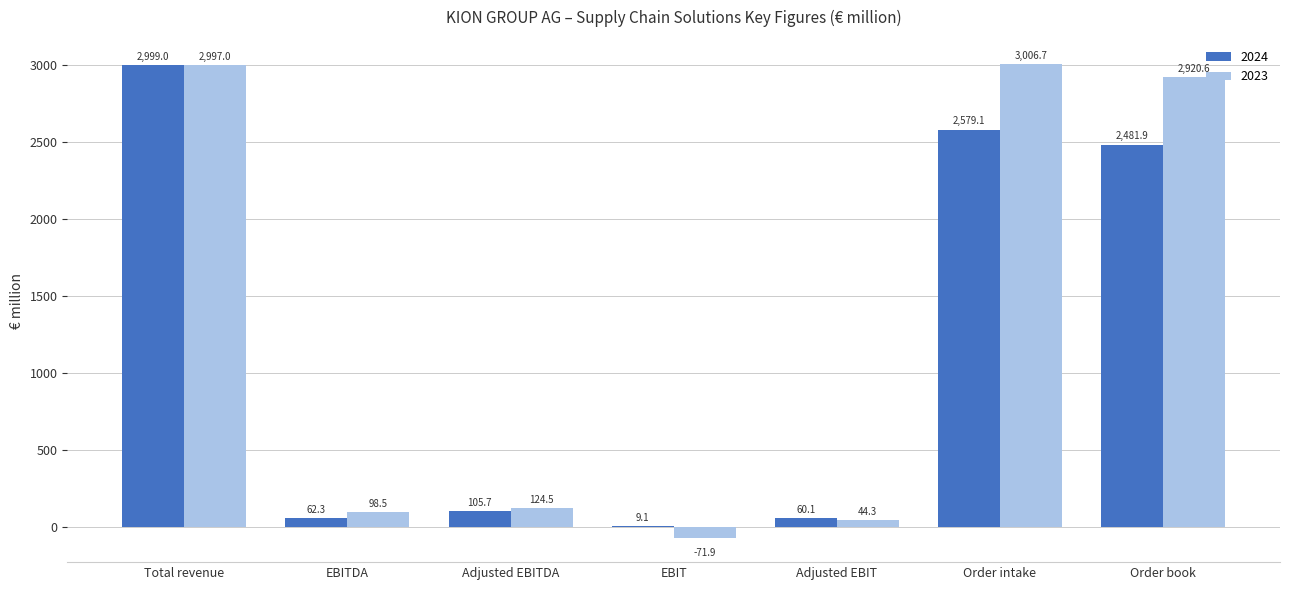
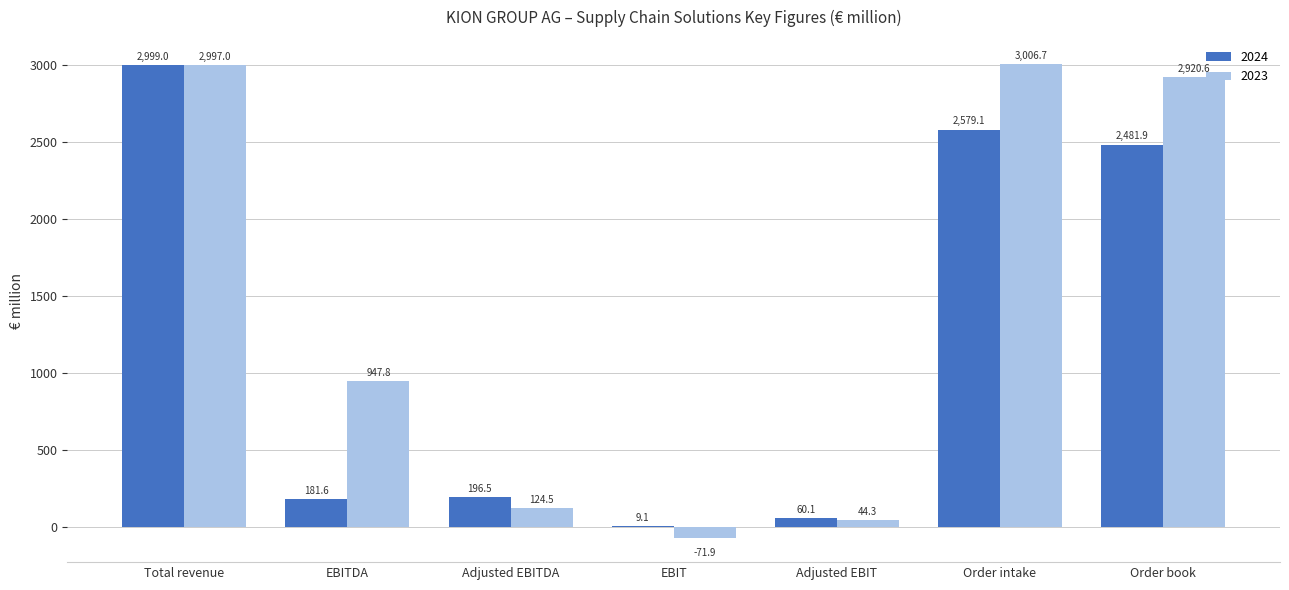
2024, EBITDA: 62.3 -> 181.6
2023, EBITDA: 98.5 -> 947.8
2024, Adjusted EBITDA: 105.7 -> 196.5
